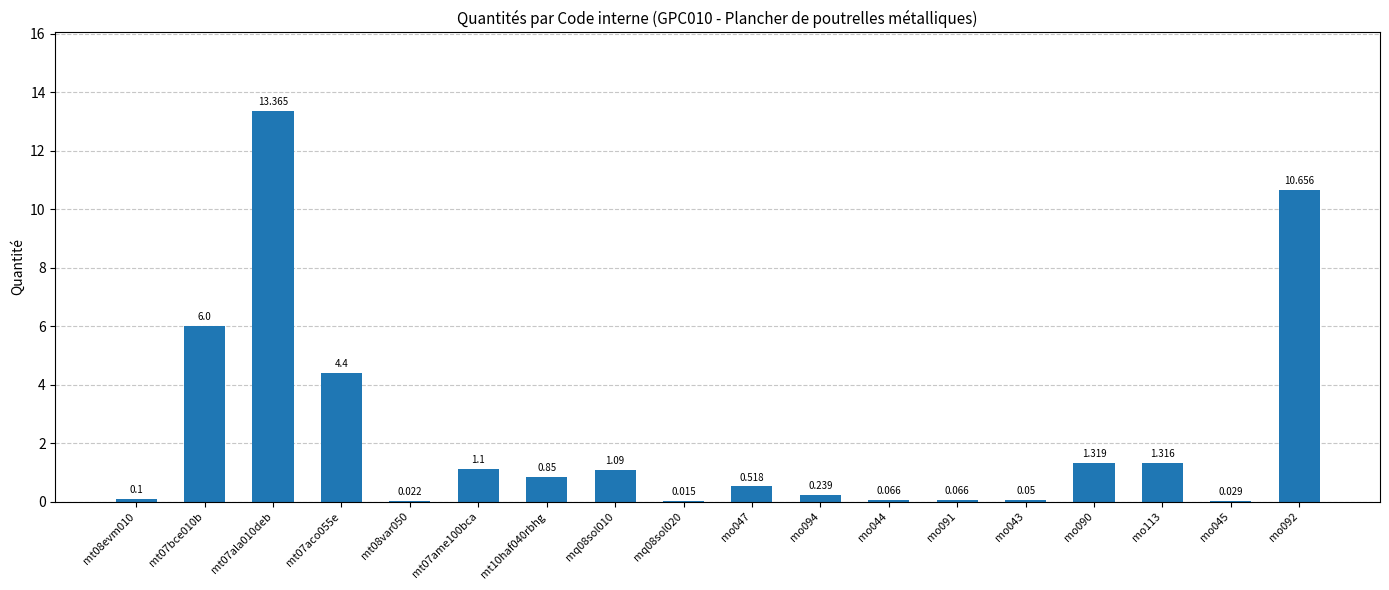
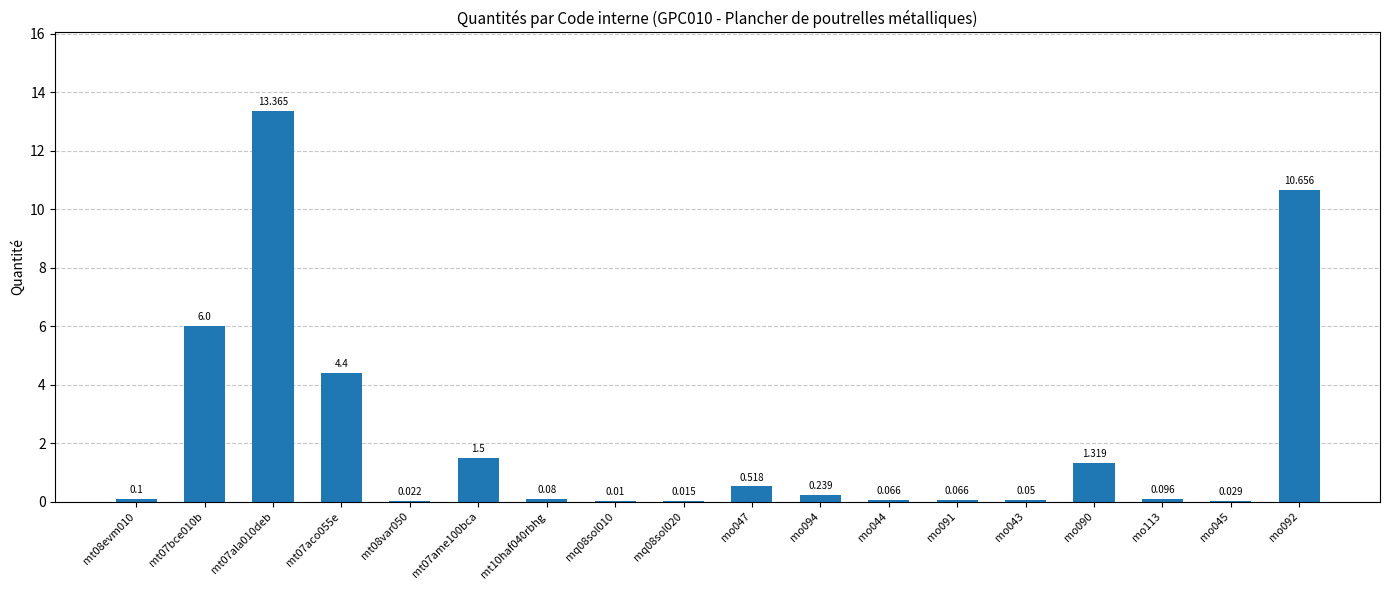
mt07ame100bca: 1.1 -> 1.5
mt10haf040rbhg: 0.85 -> 0.08
mq08sol010: 1.09 -> 0.01
mo113: 1.316 -> 0.096
